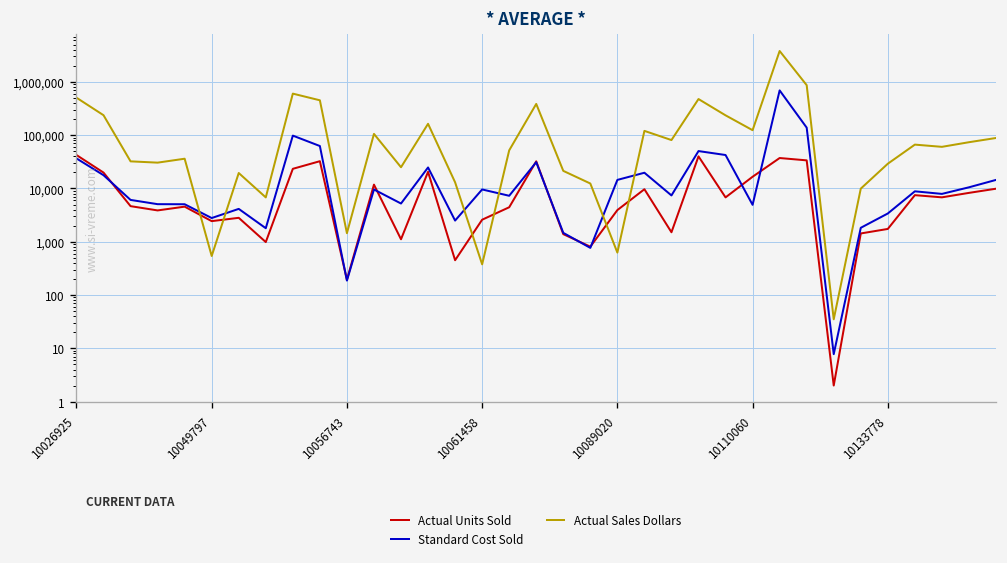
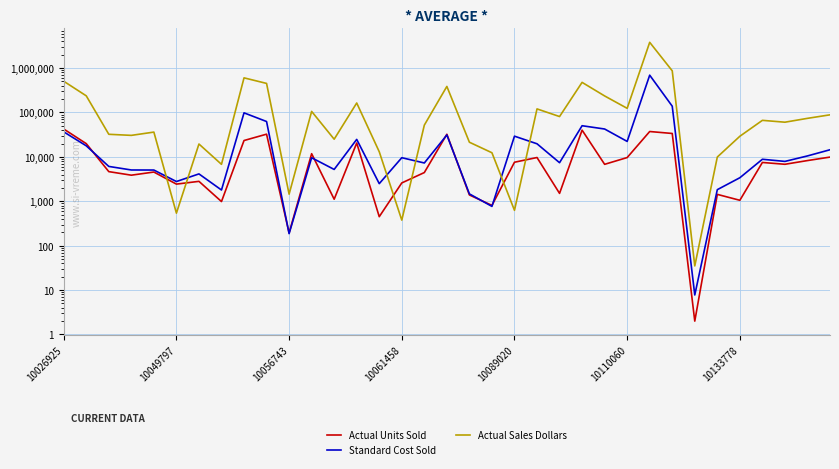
Actual Units Sold, 10089020: 4,000 -> 8,000
Standard Cost Sold, 10089020: 14,000 -> 30,000
Actual Units Sold, 10110060: 17,000 -> 10,000
Standard Cost Sold, 10110060: 5,000 -> 20,000
Actual Units Sold, 10133778: 1,700 -> 1,100
